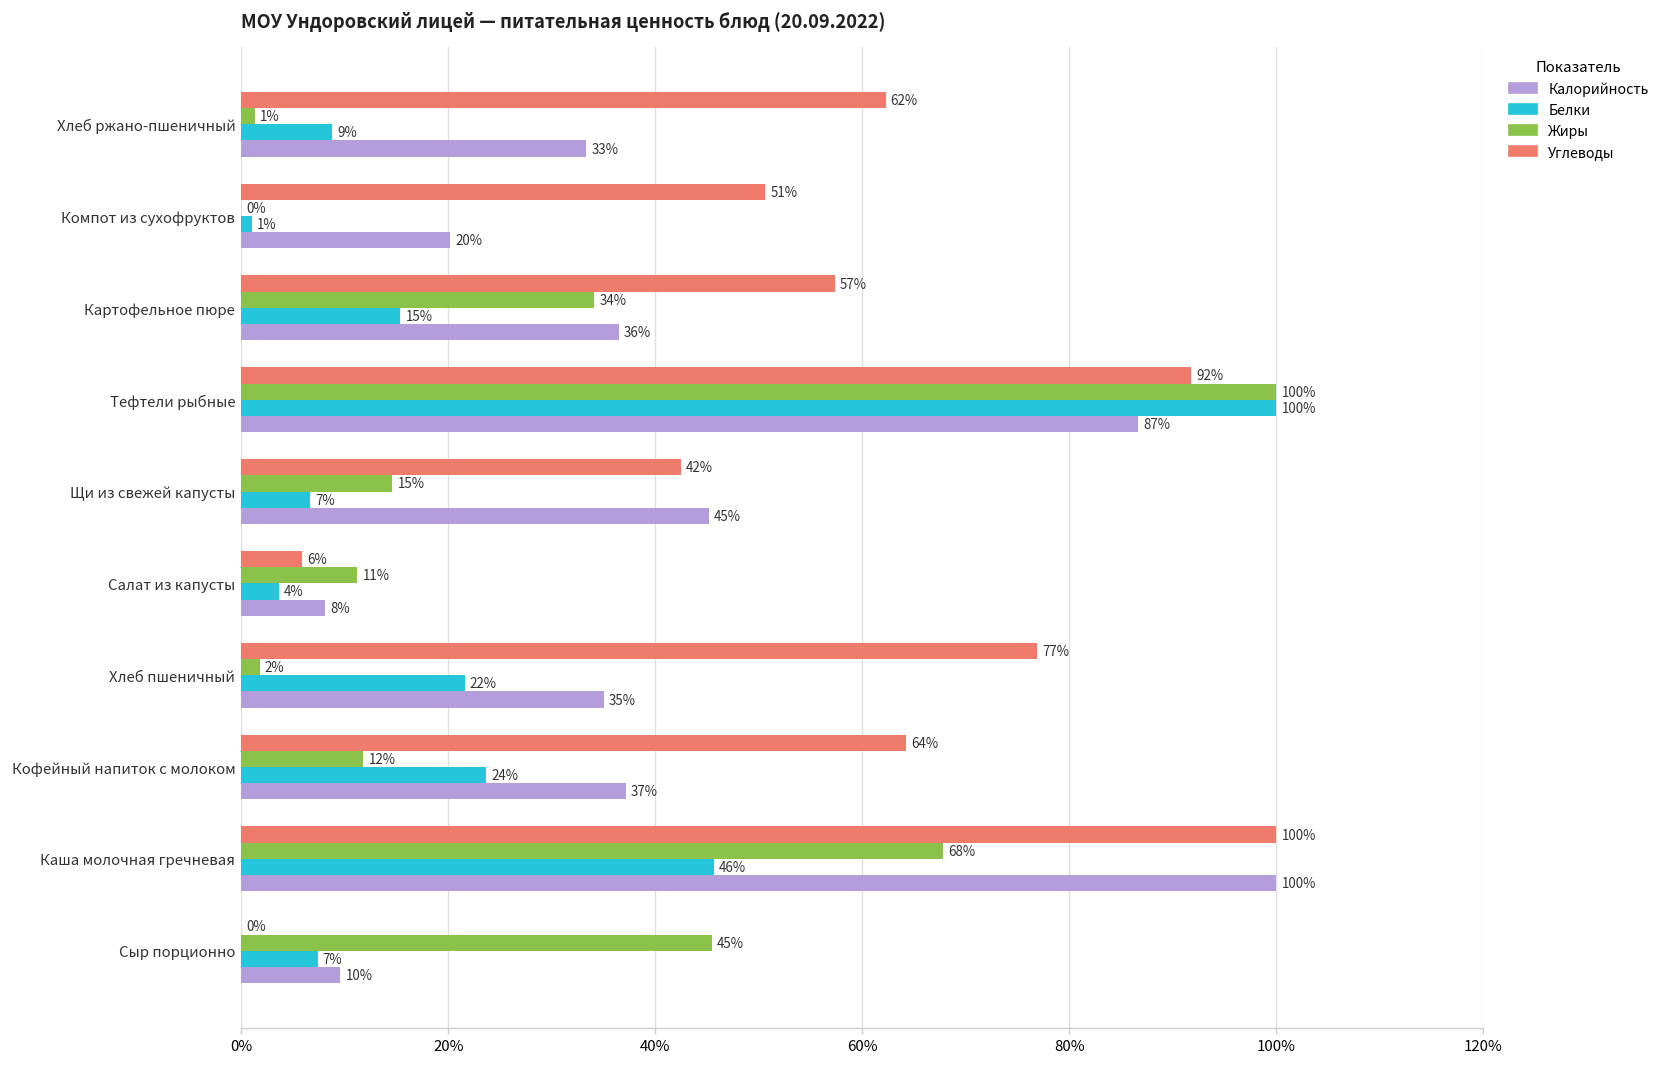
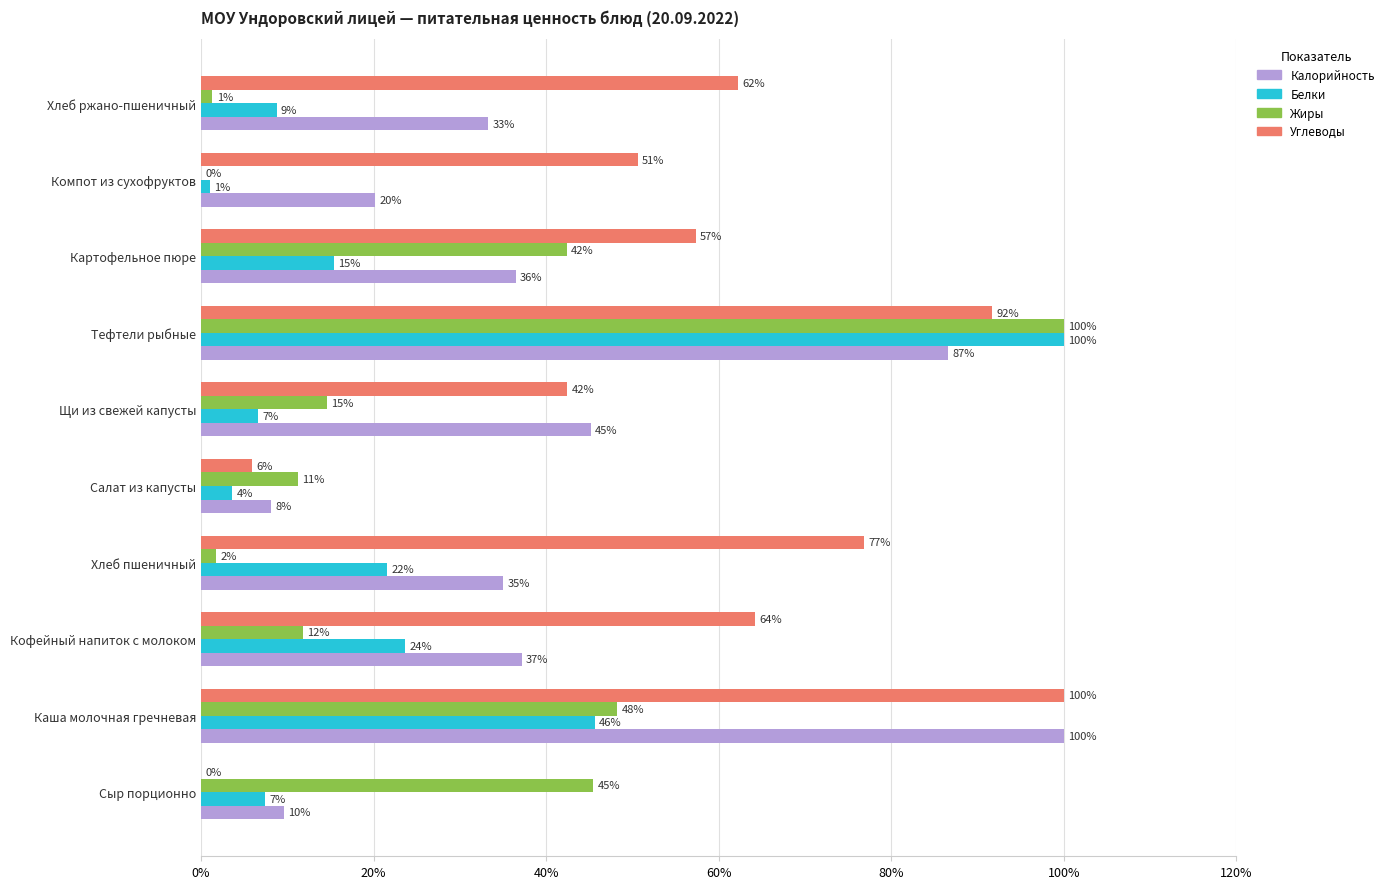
Жиры, Картофельное пюре: 34% -> 42%
Жиры, Каша молочная гречневая: 68% -> 48%
